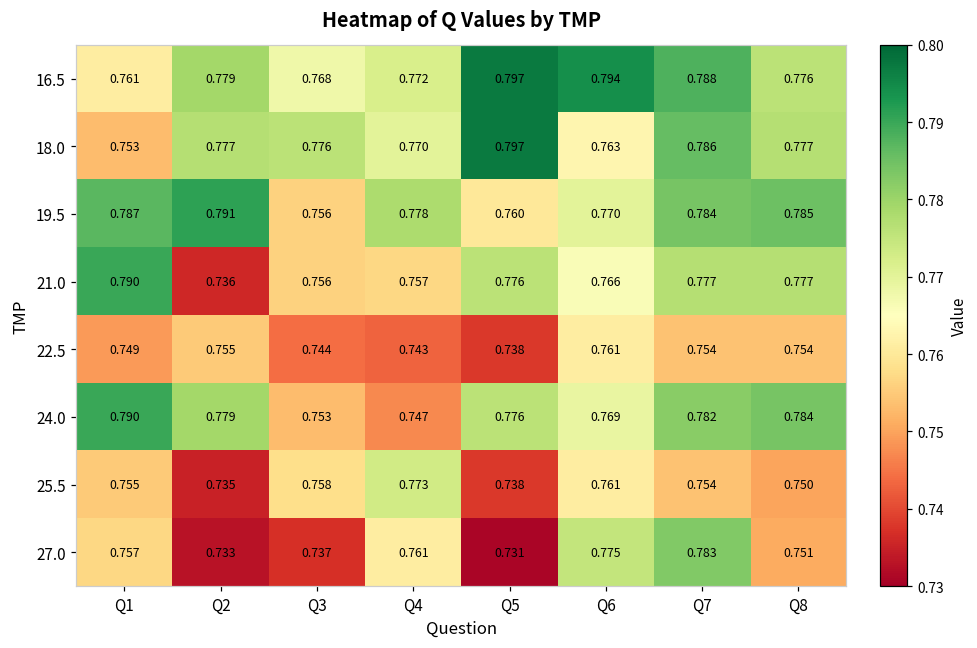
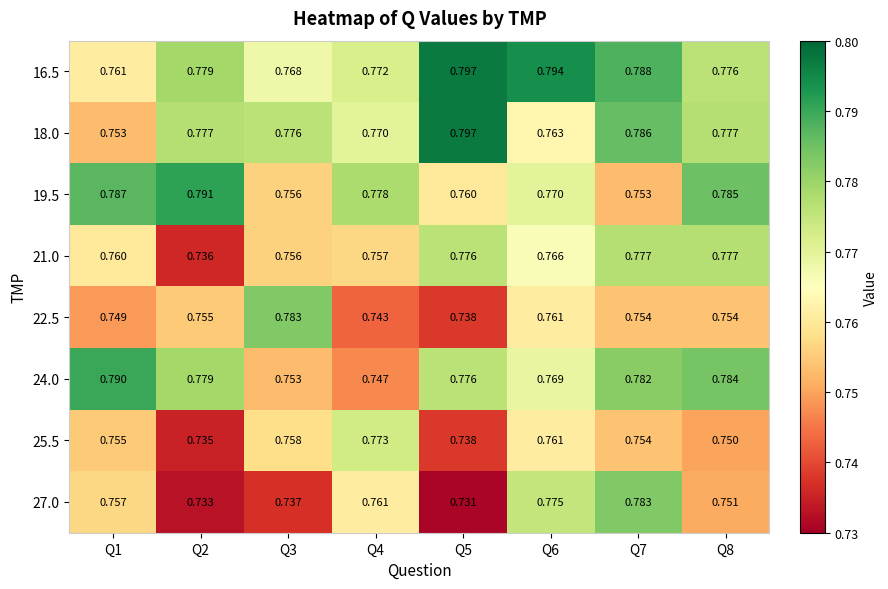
19.5, Q7: 0.784 -> 0.753
21.0, Q1: 0.790 -> 0.760
22.5, Q3: 0.744 -> 0.783
